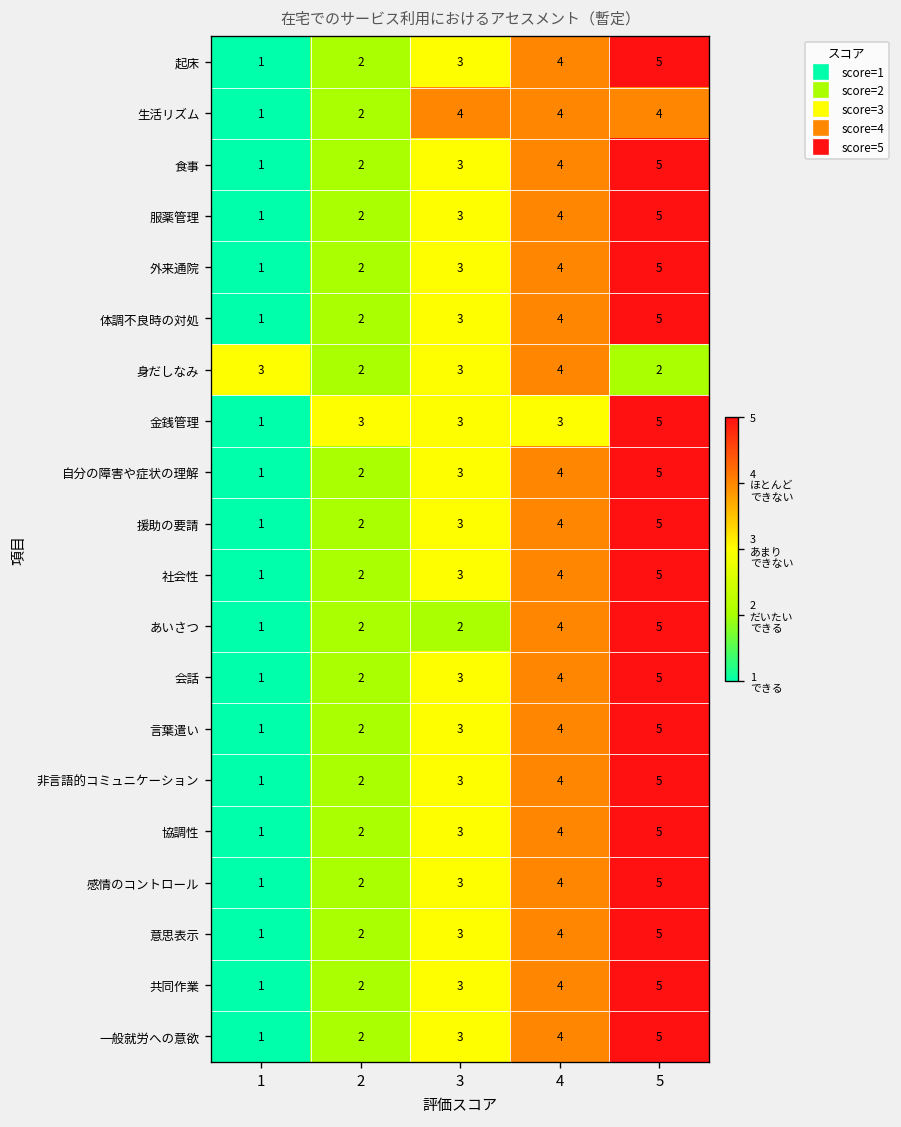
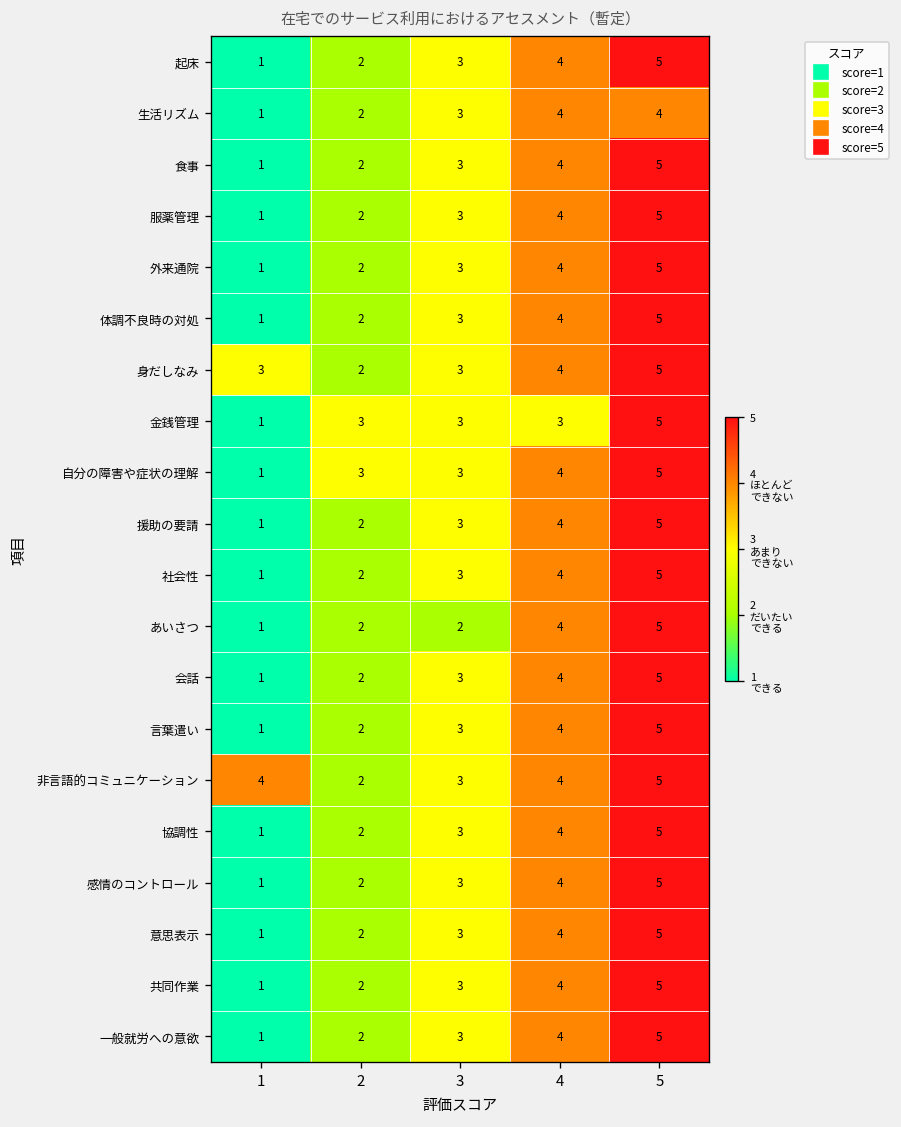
生活リズム, 3: 4 -> 3
身だしなみ, 5: 2 -> 5
自分の障害や症状の理解, 2: 2 -> 3
非言語的コミュニケーション, 1: 1 -> 4
